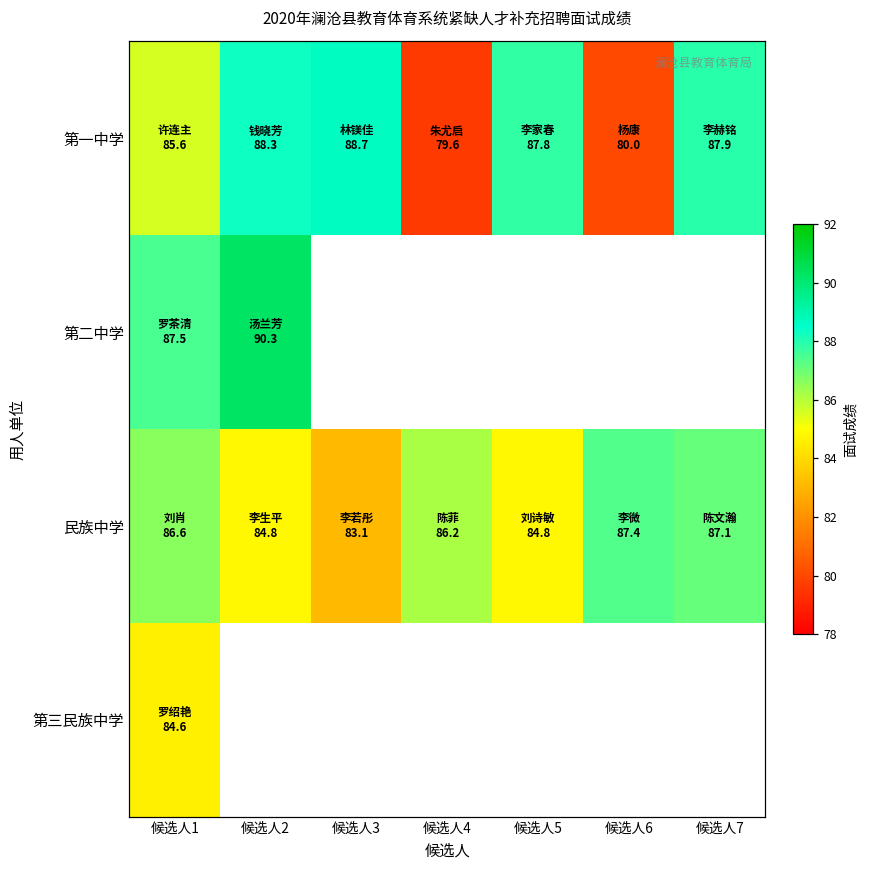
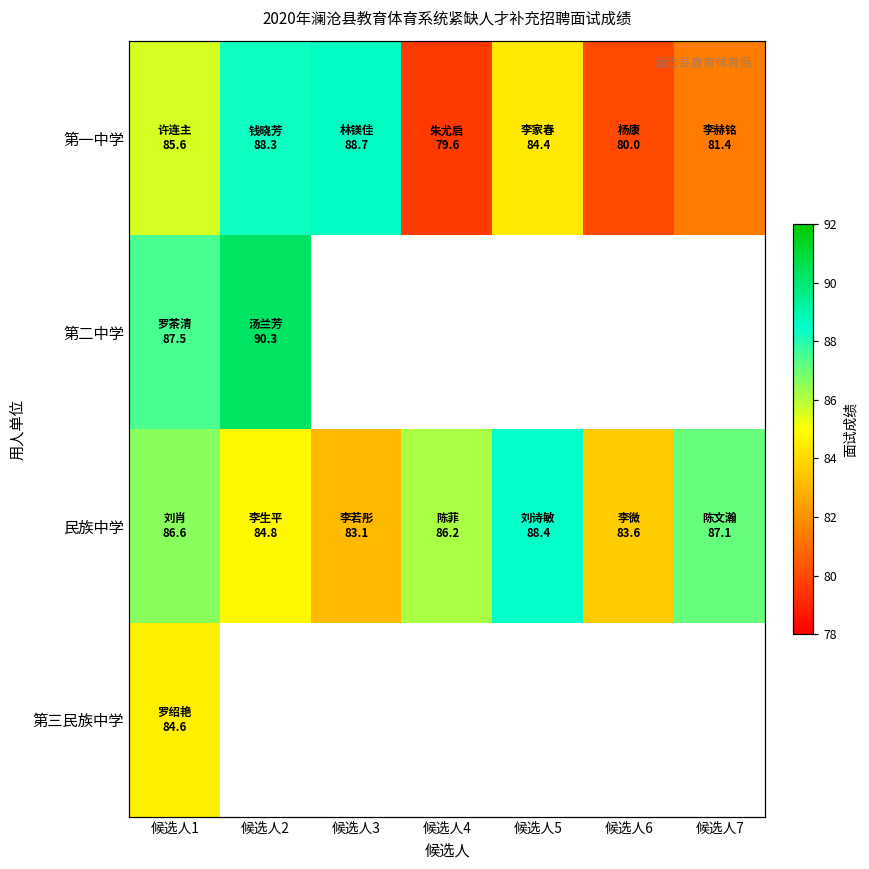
第一中学, 候选人5: 87.8 -> 84.4
第一中学, 候选人7: 87.9 -> 81.4
民族中学, 候选人5: 84.8 -> 88.4
民族中学, 候选人6: 87.4 -> 83.6
